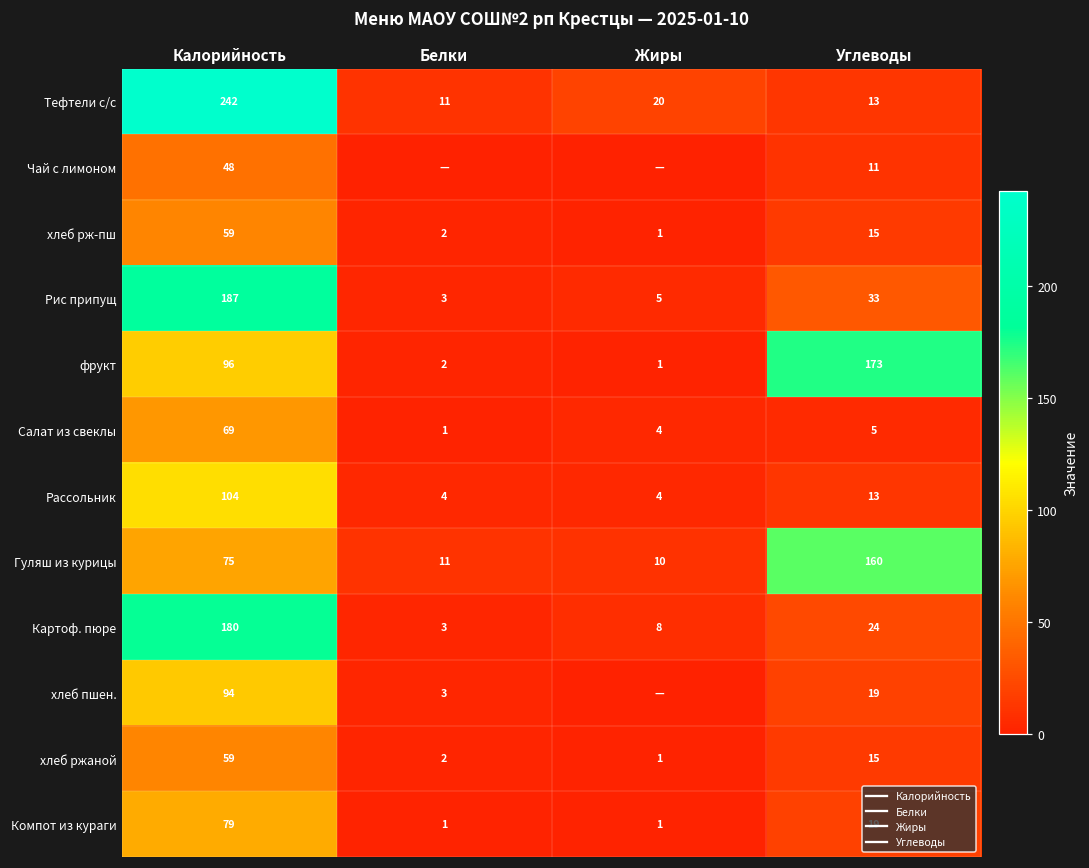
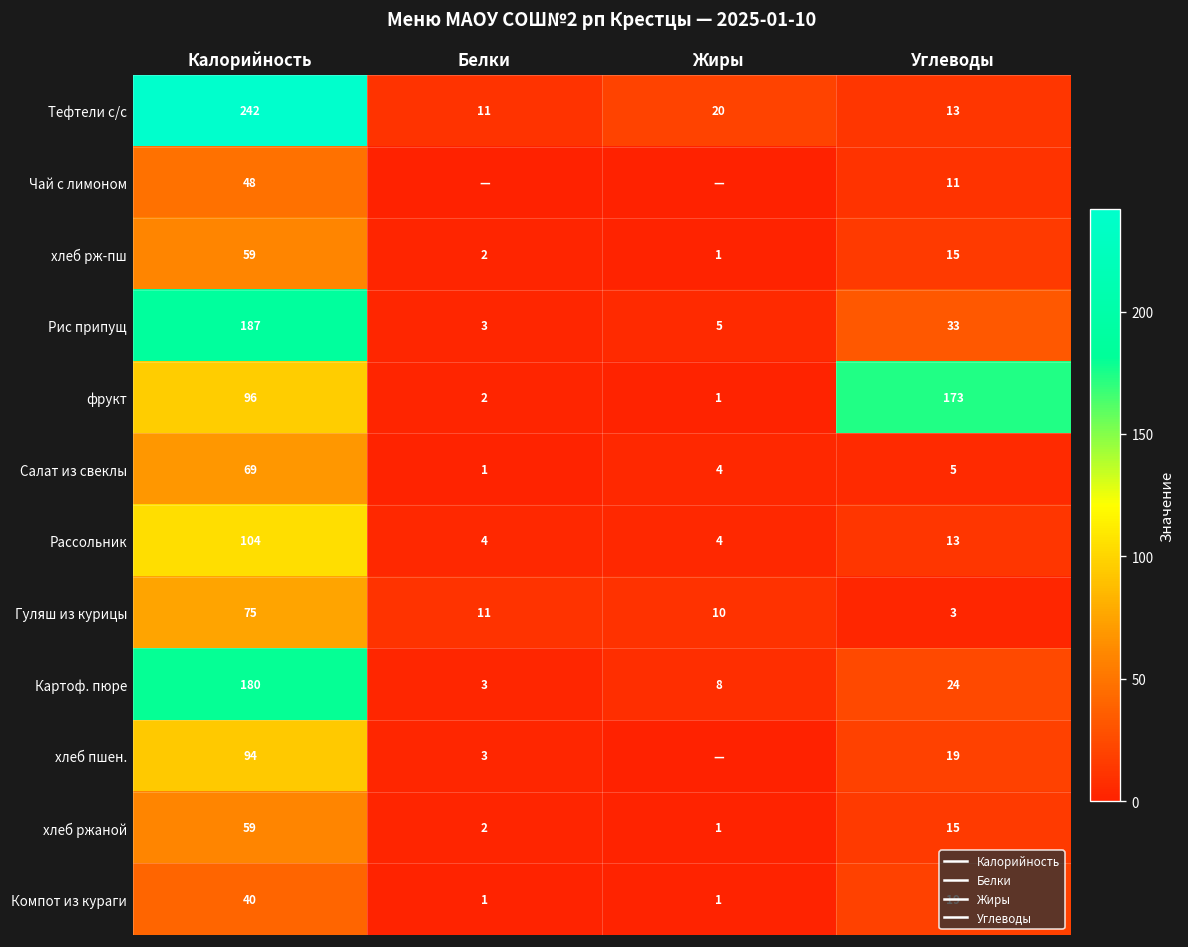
Гуляш из курицы, Углеводы: 160 -> 3
Компот из кураги, Калорийность: 79 -> 40
